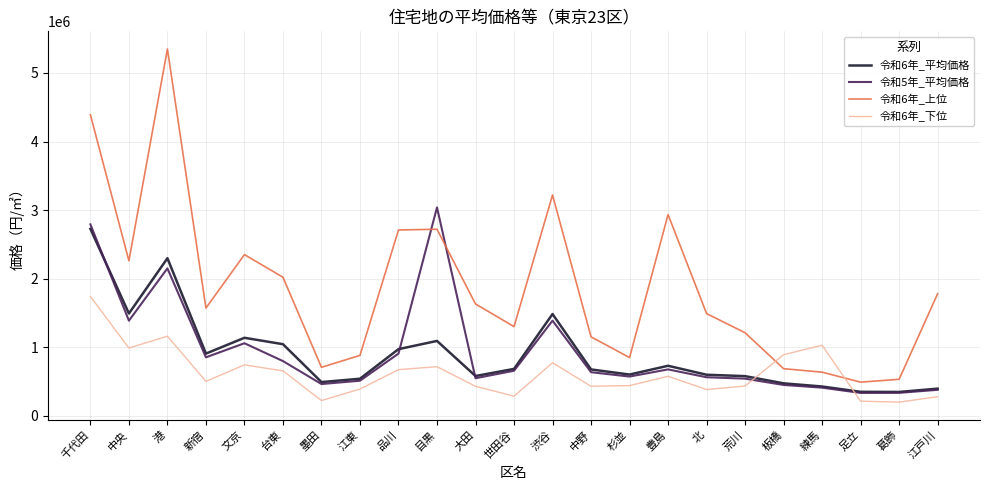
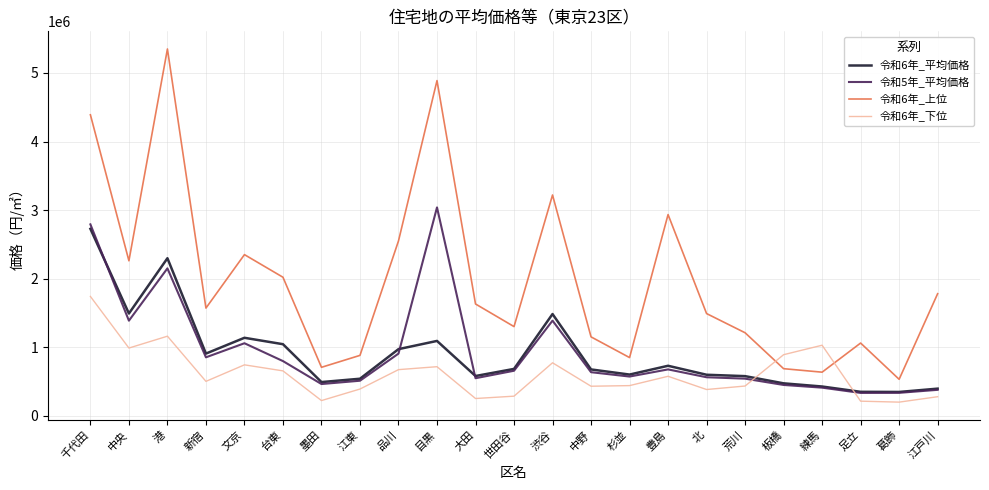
令和6年_上位, 品川: 2700000 -> 2600000
令和6年_上位, 目黒: 2700000 -> 4900000
令和6年_下位, 大田: 400000 -> 300000
令和6年_上位, 足立: 500000 -> 1100000
